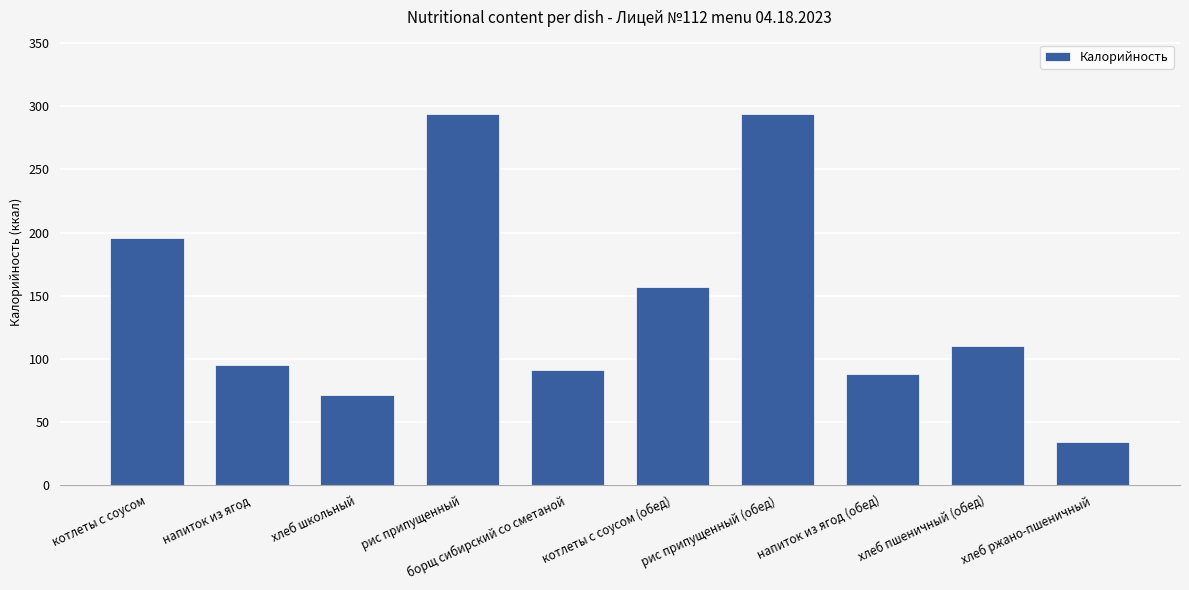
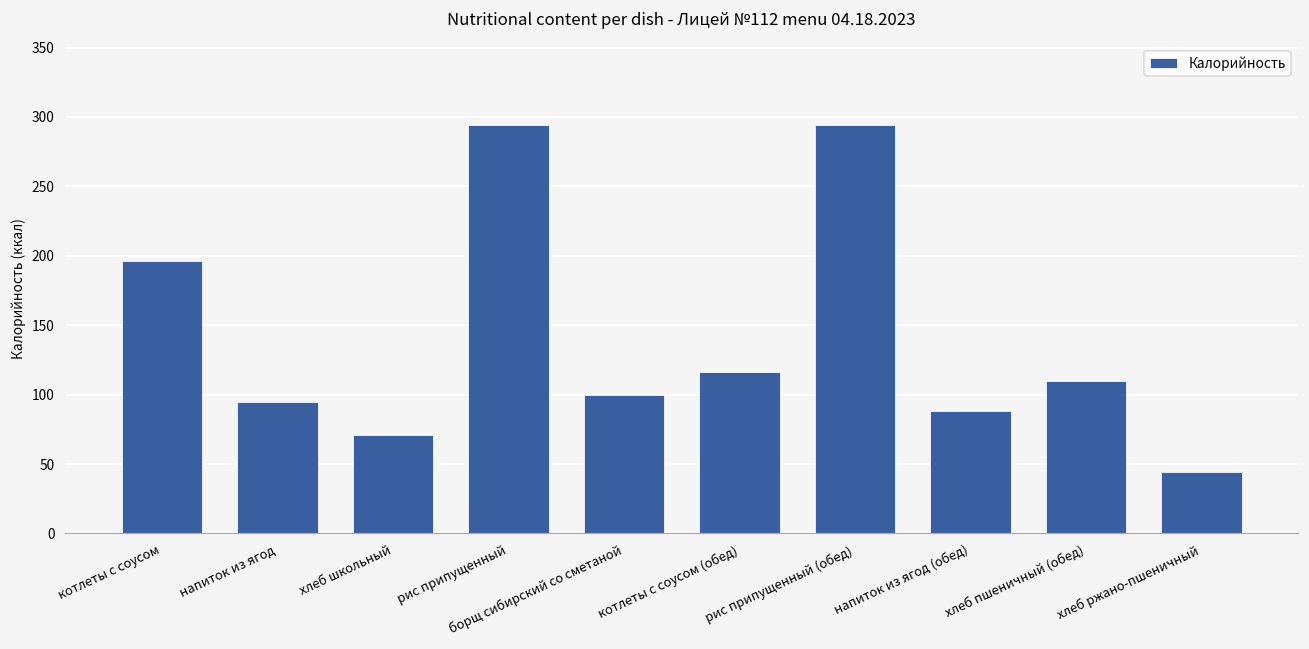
борщ сибирский со сметаной: 91 -> 100
котлеты с соусом (обед): 157 -> 116
хлеб ржано-пшеничный: 34 -> 44
